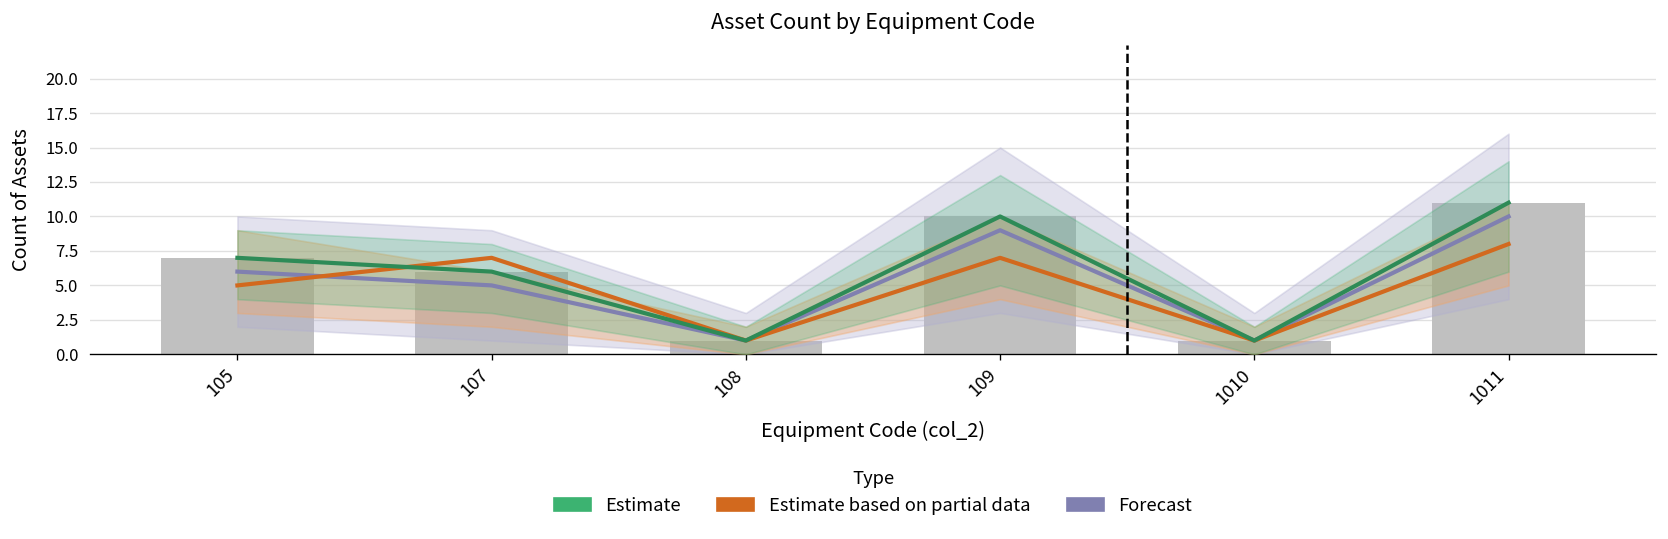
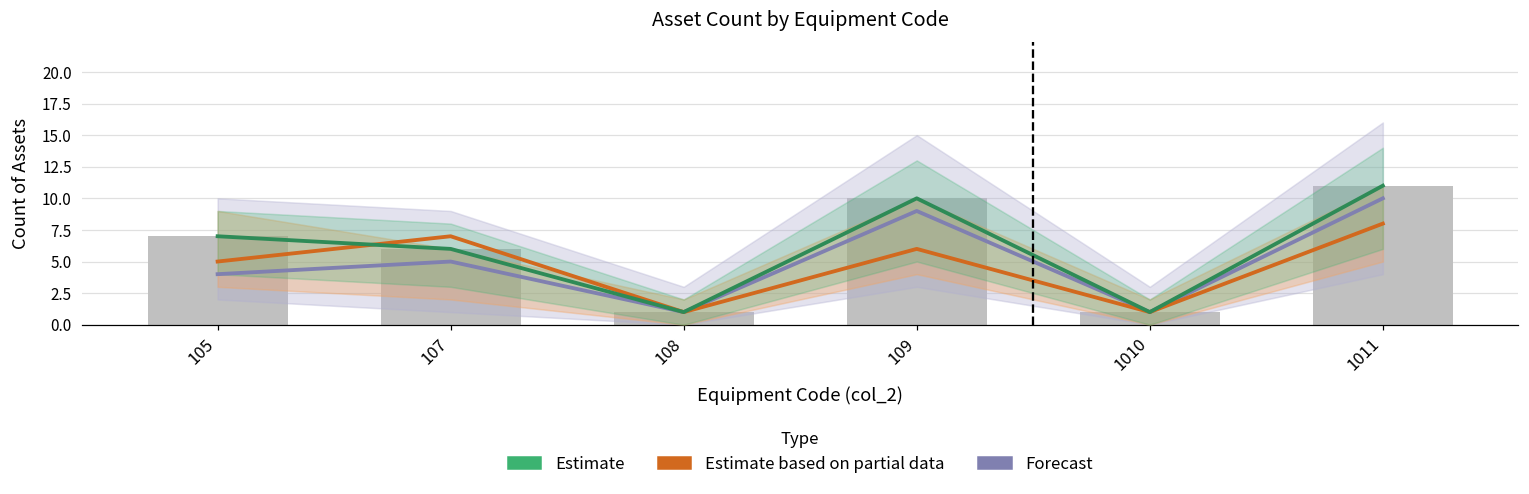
Forecast, 105: 6 -> 4
Estimate based on partial data, 109: 7 -> 6
